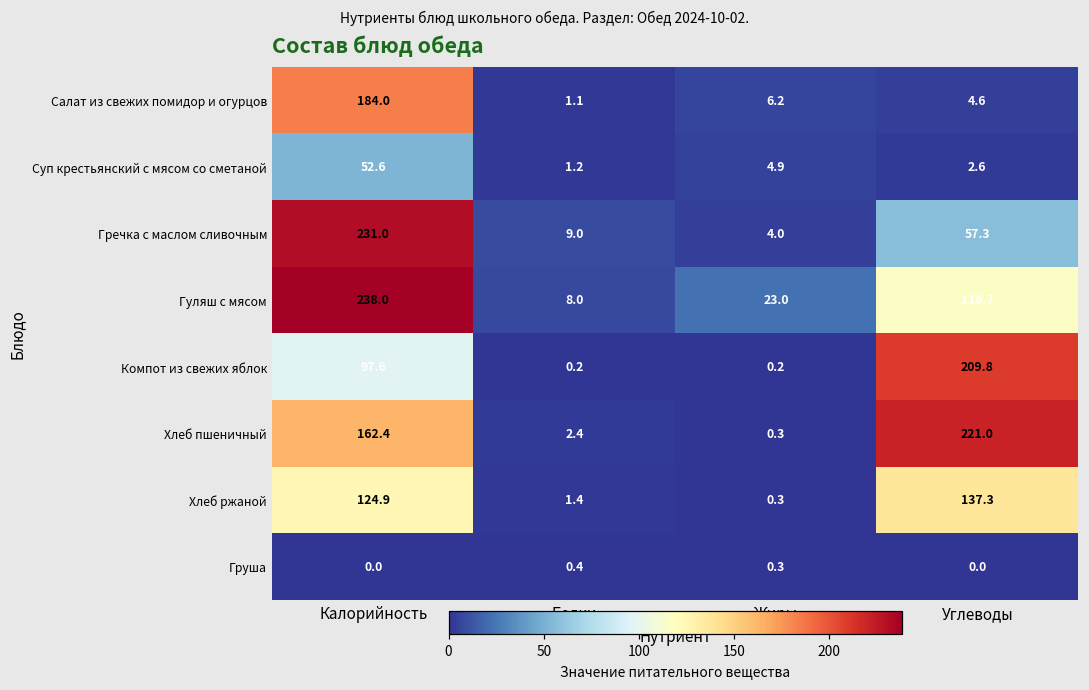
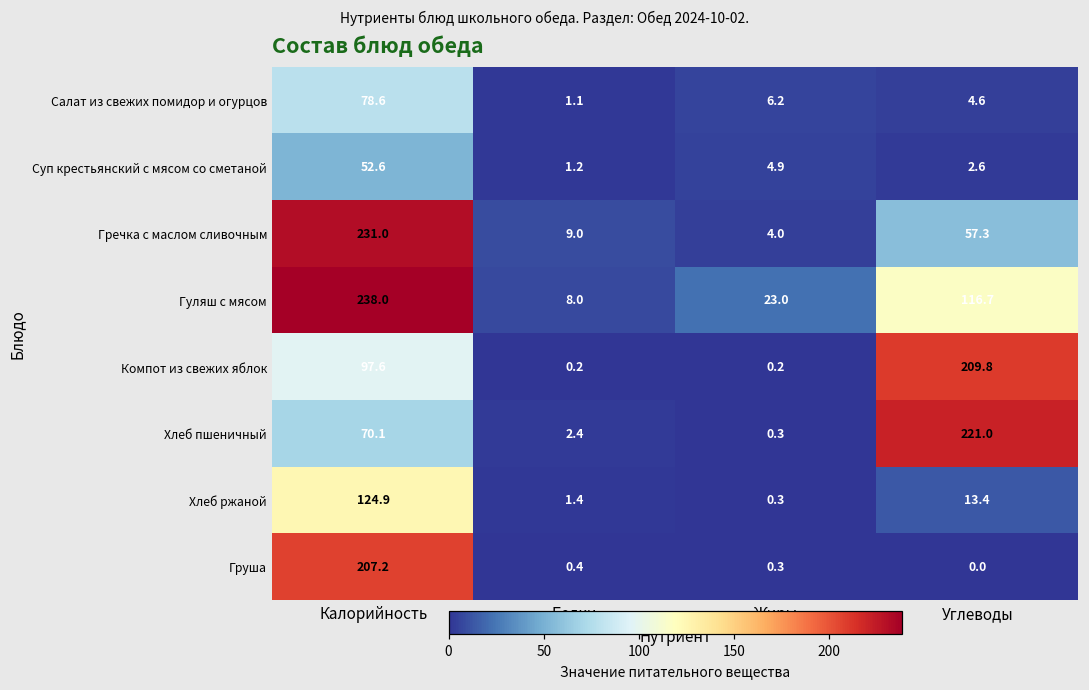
Салат из свежих помидор и огурцов, Калорийность: 184.0 -> 78.6
Хлеб пшеничный, Калорийность: 162.4 -> 70.1
Хлеб ржаной, Углеводы: 137.3 -> 13.4
Груша, Калорийность: 0.0 -> 207.2
